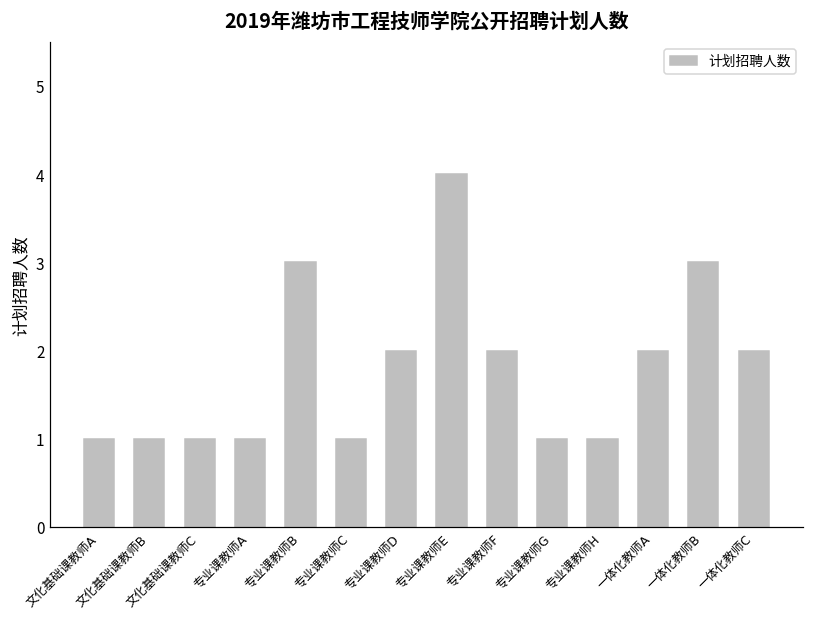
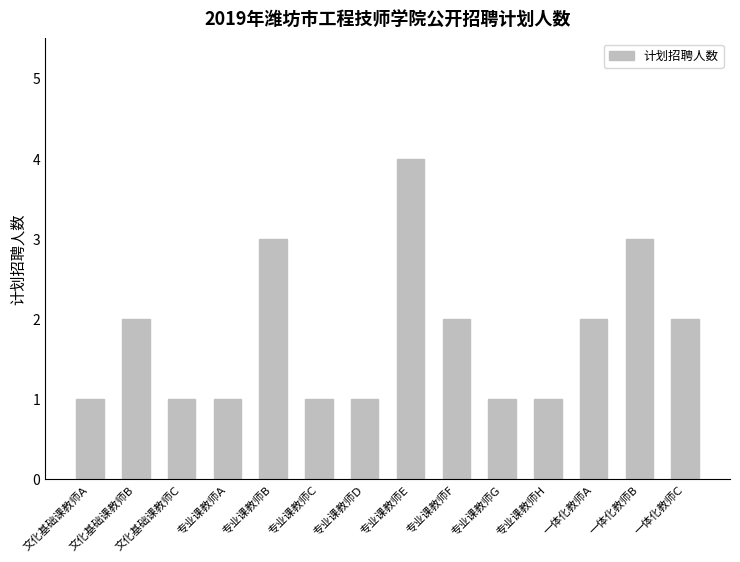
文化基础课教师B: 1 -> 2
专业课教师D: 2 -> 1
